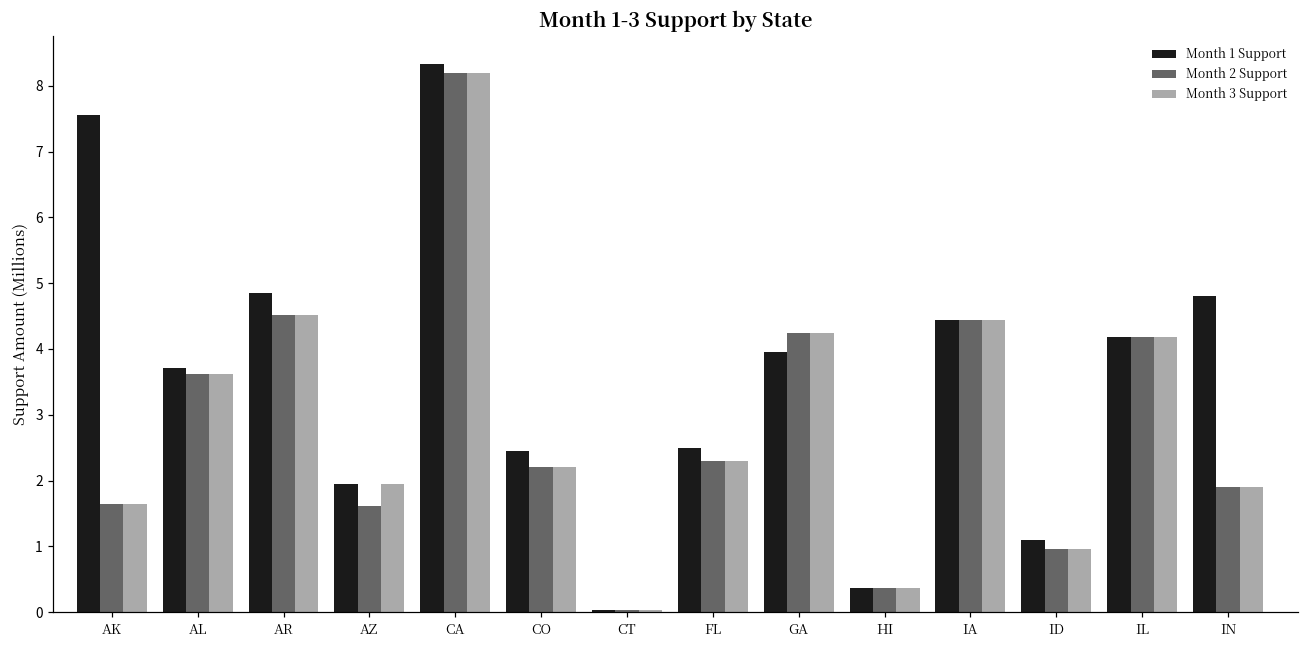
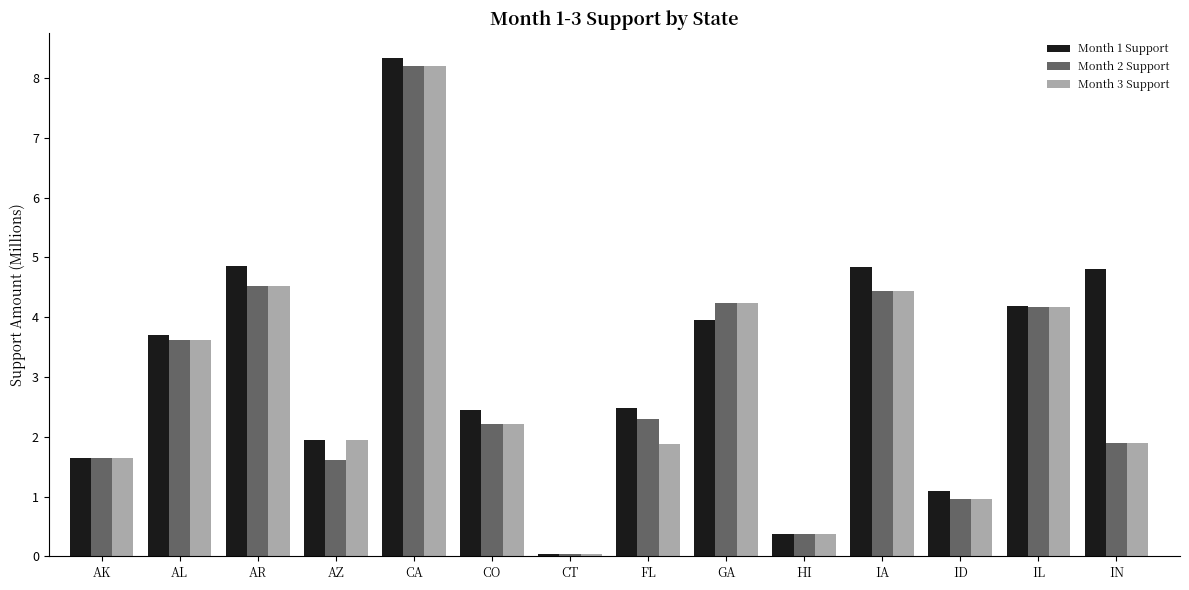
Month 1 Support, AK: 7.6 -> 1.6
Month 3 Support, FL: 2.3 -> 1.9
Month 1 Support, IA: 4.4 -> 4.8
